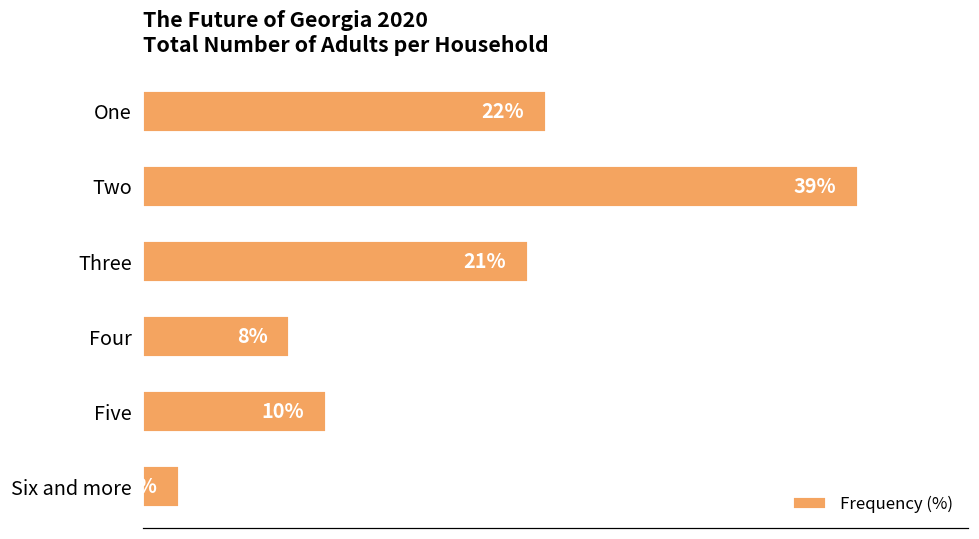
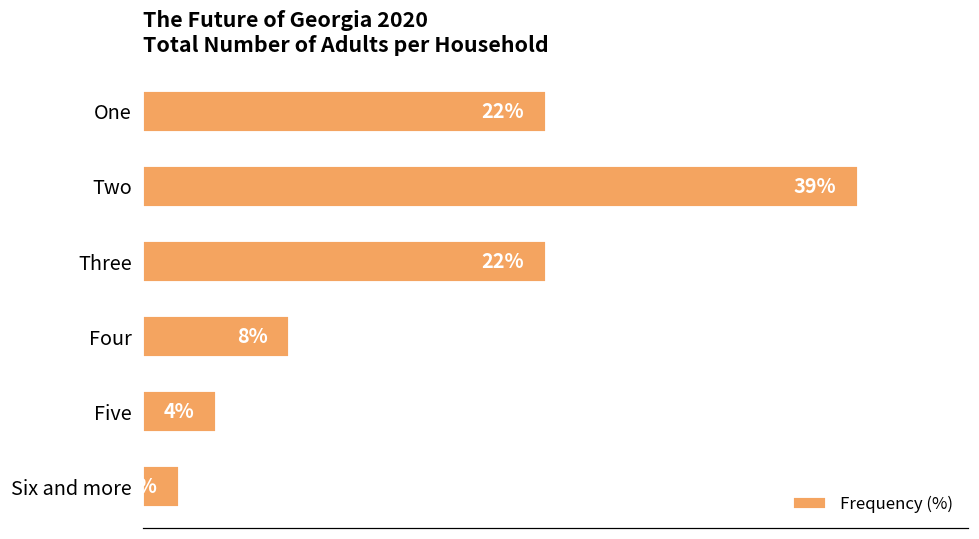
Three: 21% -> 22%
Five: 10% -> 4%
